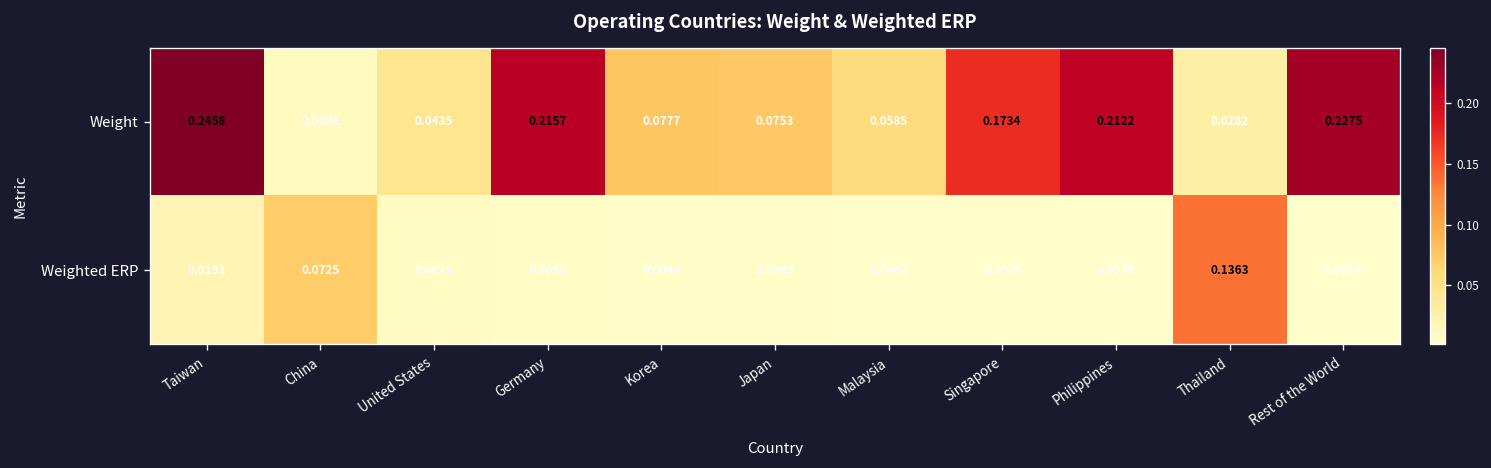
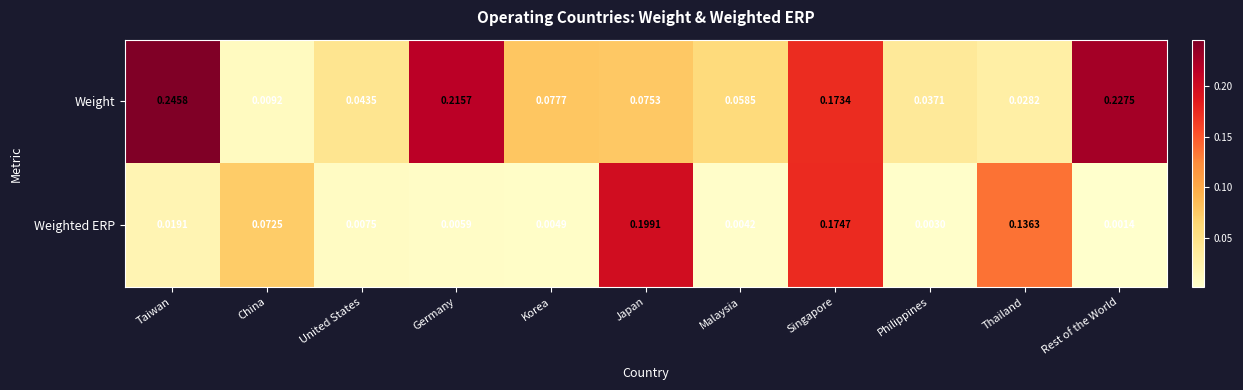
Weight, Philippines: 0.2122 -> 0.0371
Weighted ERP, Japan: 0.0049 -> 0.1991
Weighted ERP, Singapore: 0.0029 -> 0.1747
